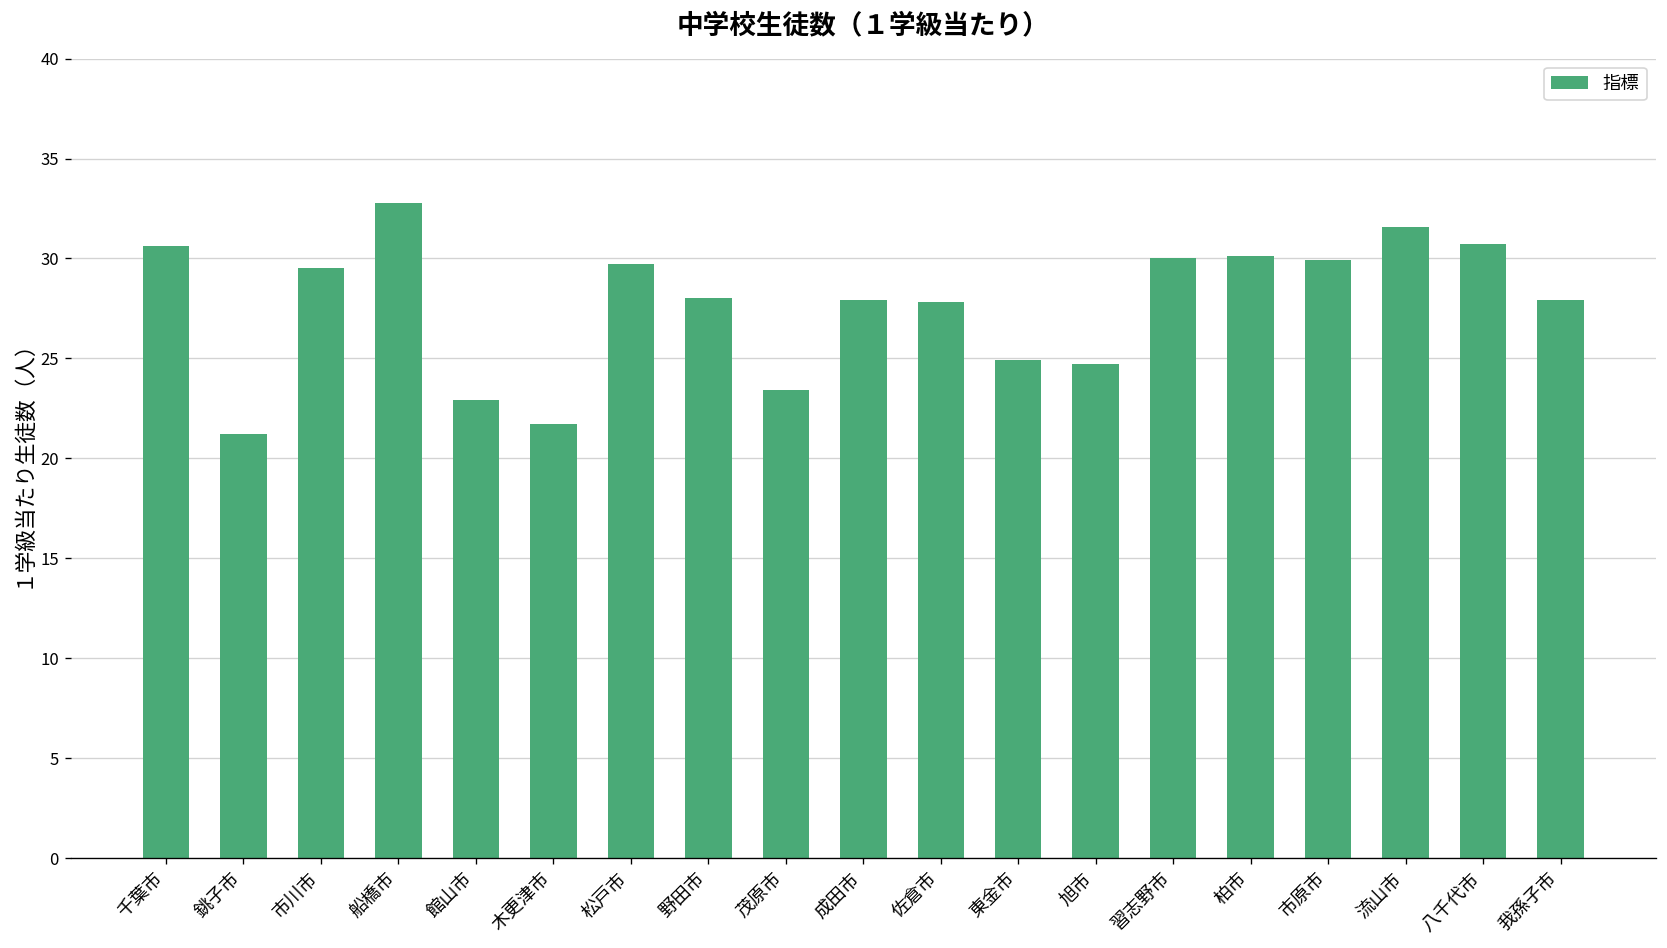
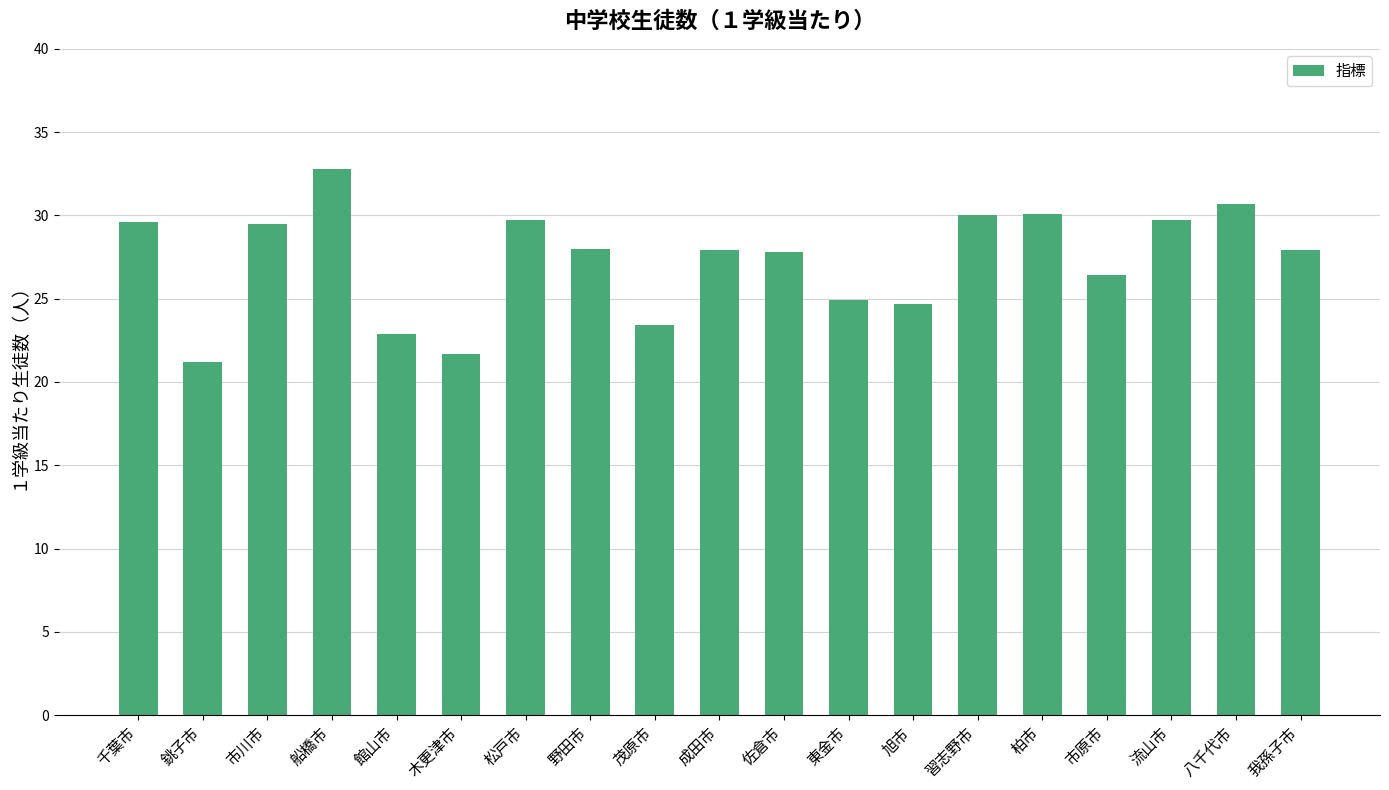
千葉市: 30.6 -> 29.6
市原市: 29.9 -> 26.4
流山市: 31.6 -> 29.7
